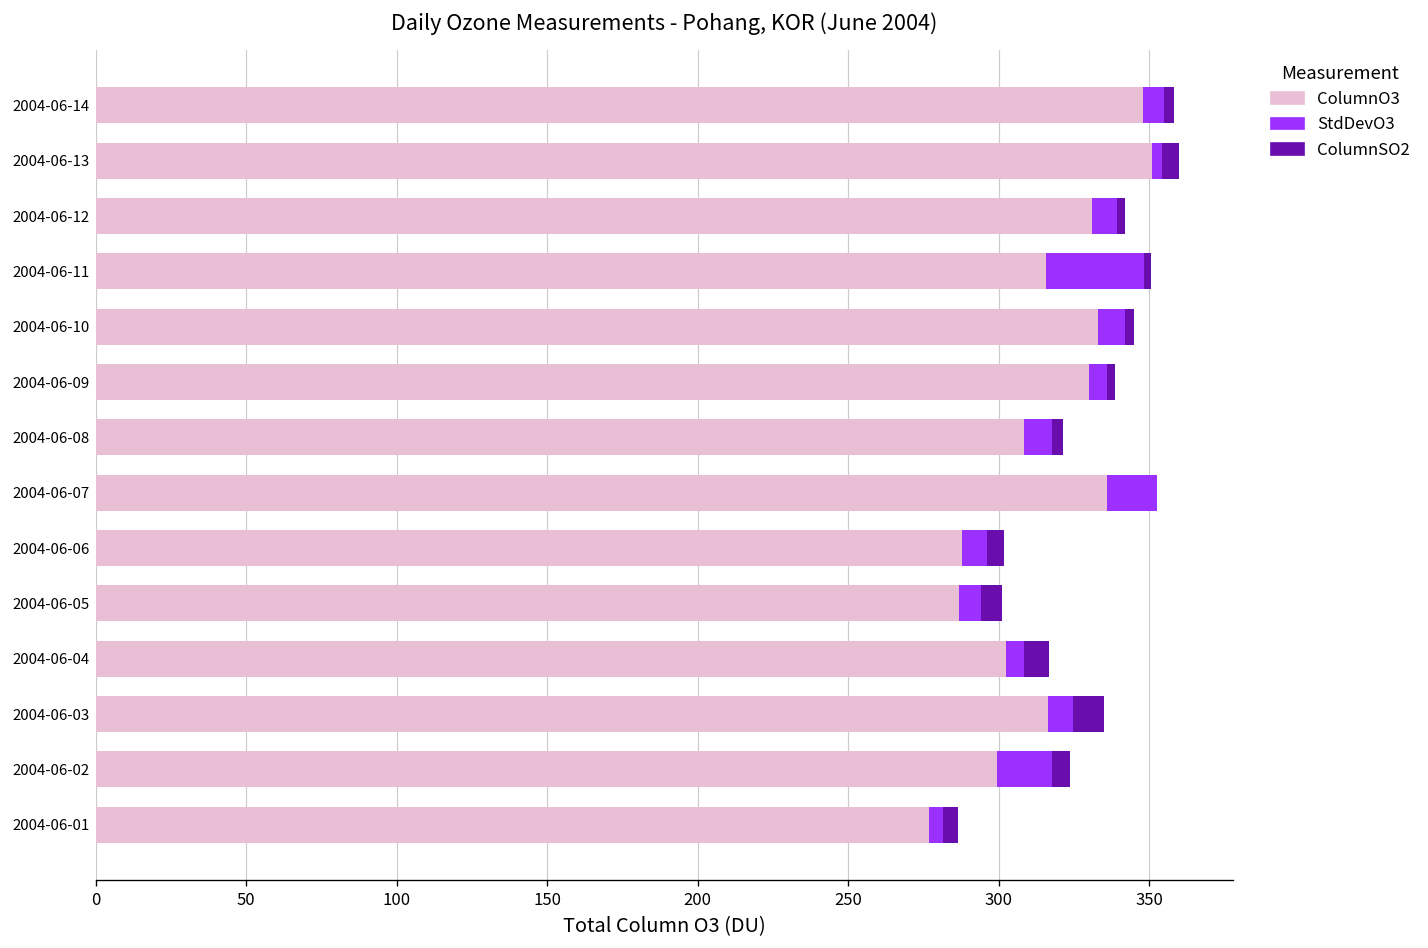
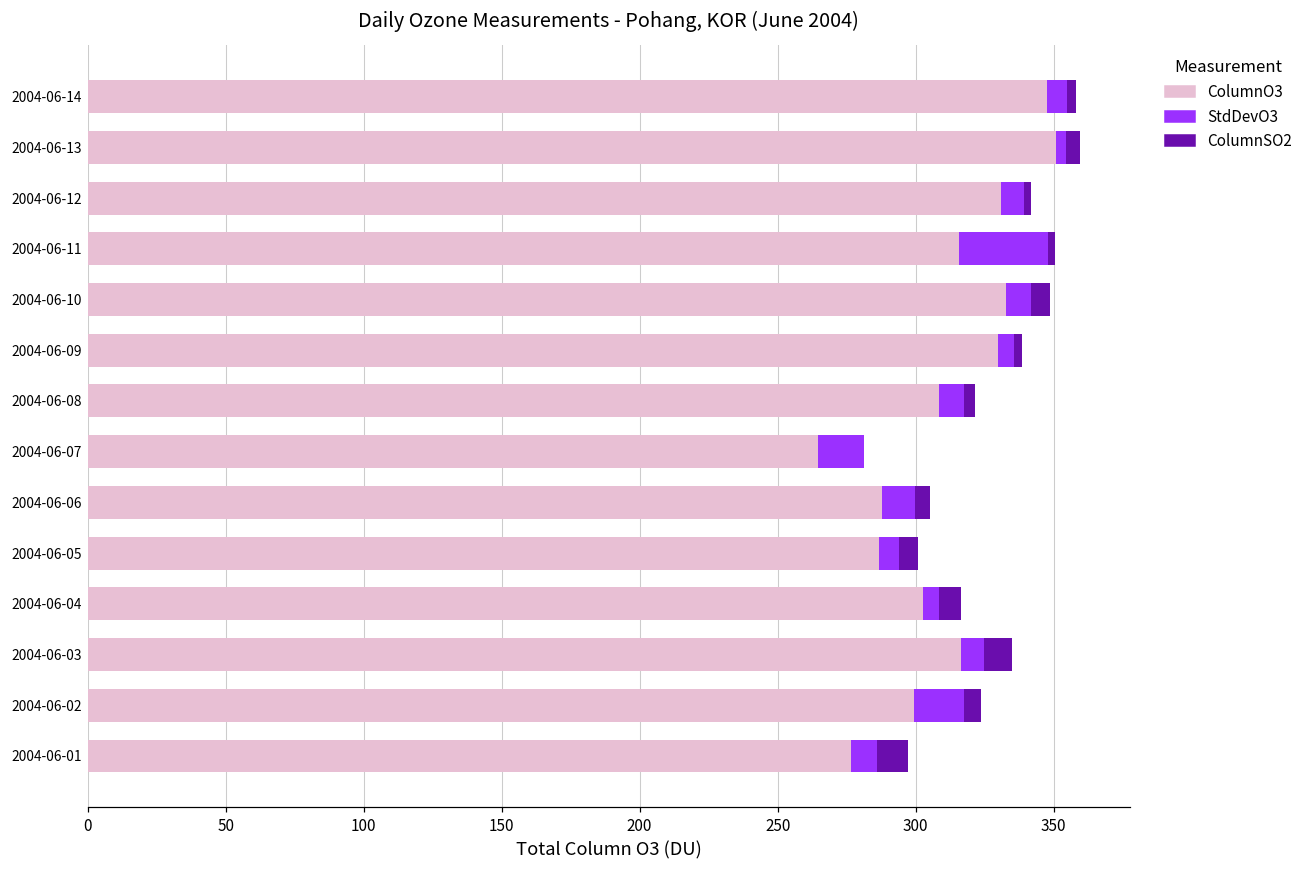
ColumnSO2, 2004-06-10: 3 -> 7
ColumnO3, 2004-06-07: 336 -> 265
StdDevO3, 2004-06-06: 8 -> 12
StdDevO3, 2004-06-01: 5 -> 9
ColumnSO2, 2004-06-01: 5 -> 11
